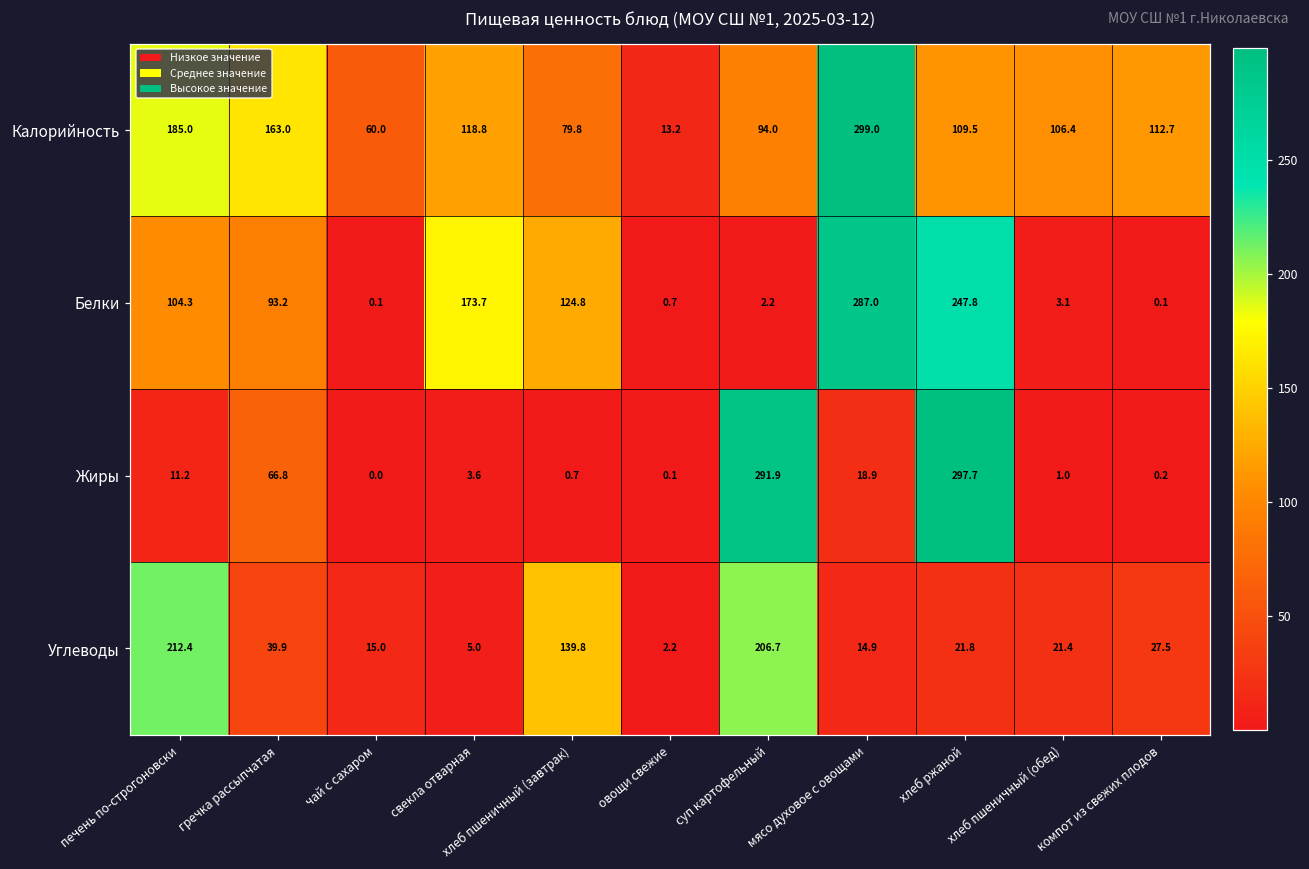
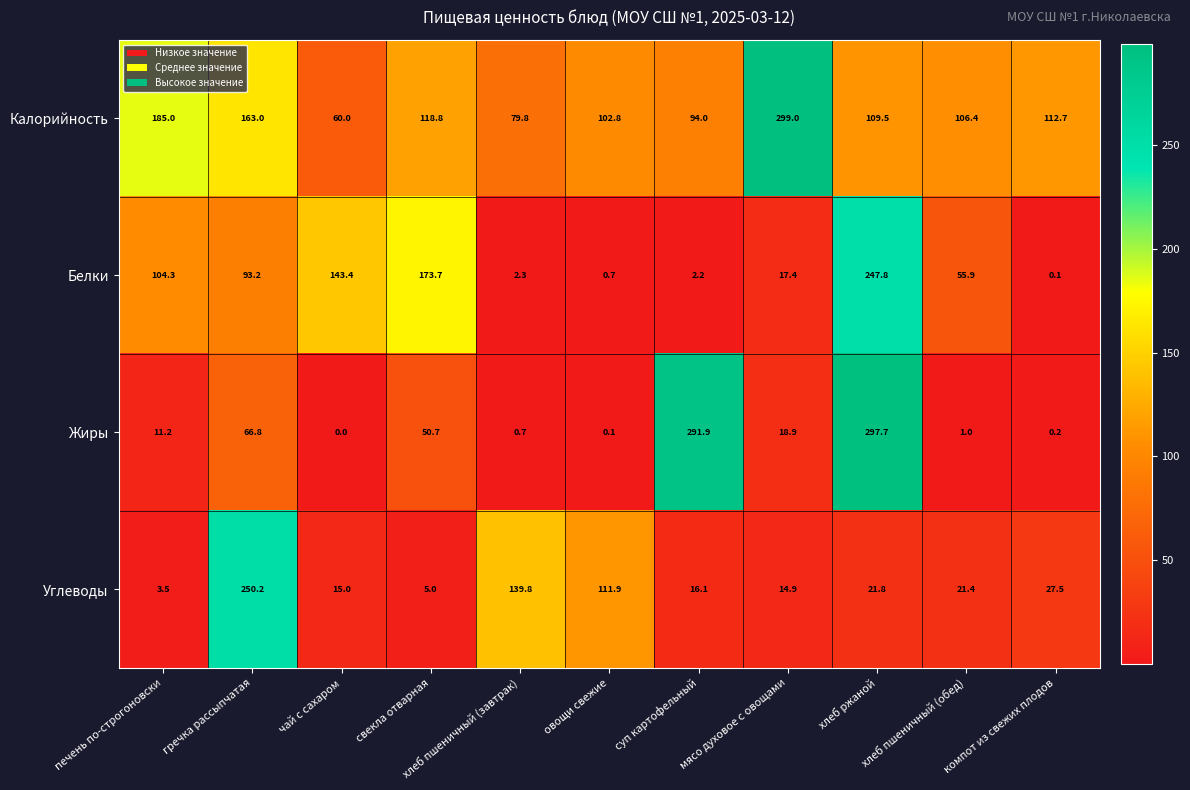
Калорийность, овощи свежие: 13.2 -> 102.8
Белки, чай с сахаром: 0.1 -> 143.4
Белки, хлеб пшеничный (завтрак): 124.8 -> 2.3
Белки, мясо духовое с овощами: 287.0 -> 17.4
Белки, хлеб пшеничный (обед): 3.1 -> 55.9
Жиры, свекла отварная: 3.6 -> 50.7
Углеводы, печень по-строгоновски: 212.4 -> 3.5
Углеводы, гречка рассыпчатая: 39.9 -> 250.2
Углеводы, овощи свежие: 2.2 -> 111.9
Углеводы, суп картофельный: 206.7 -> 16.1
